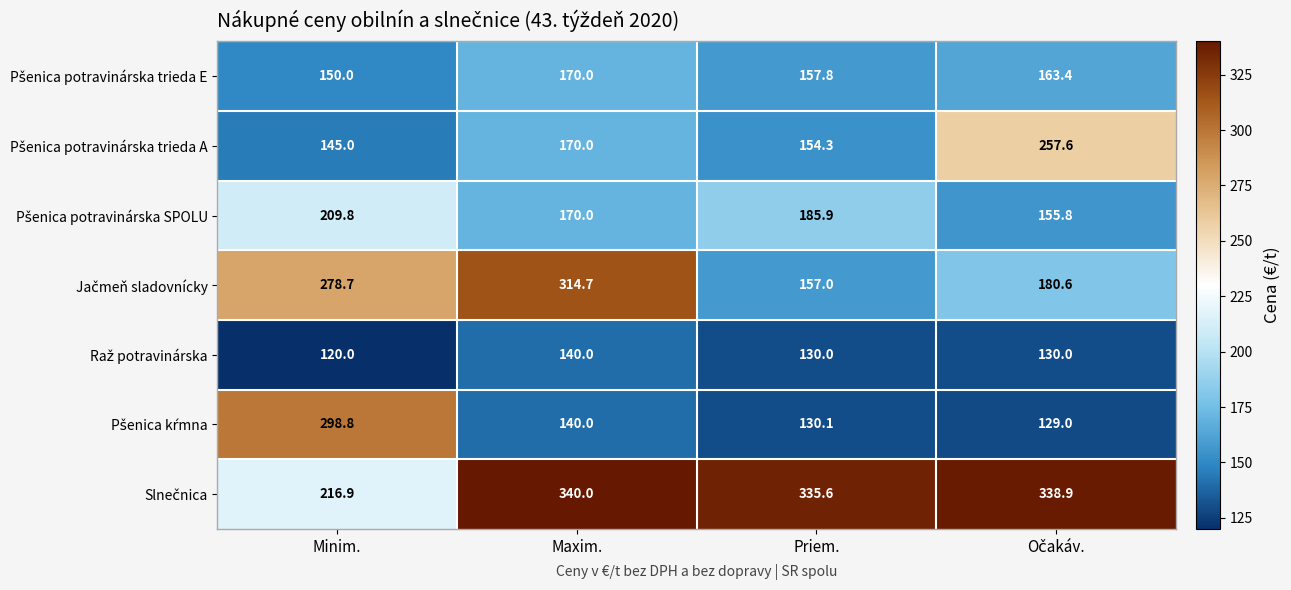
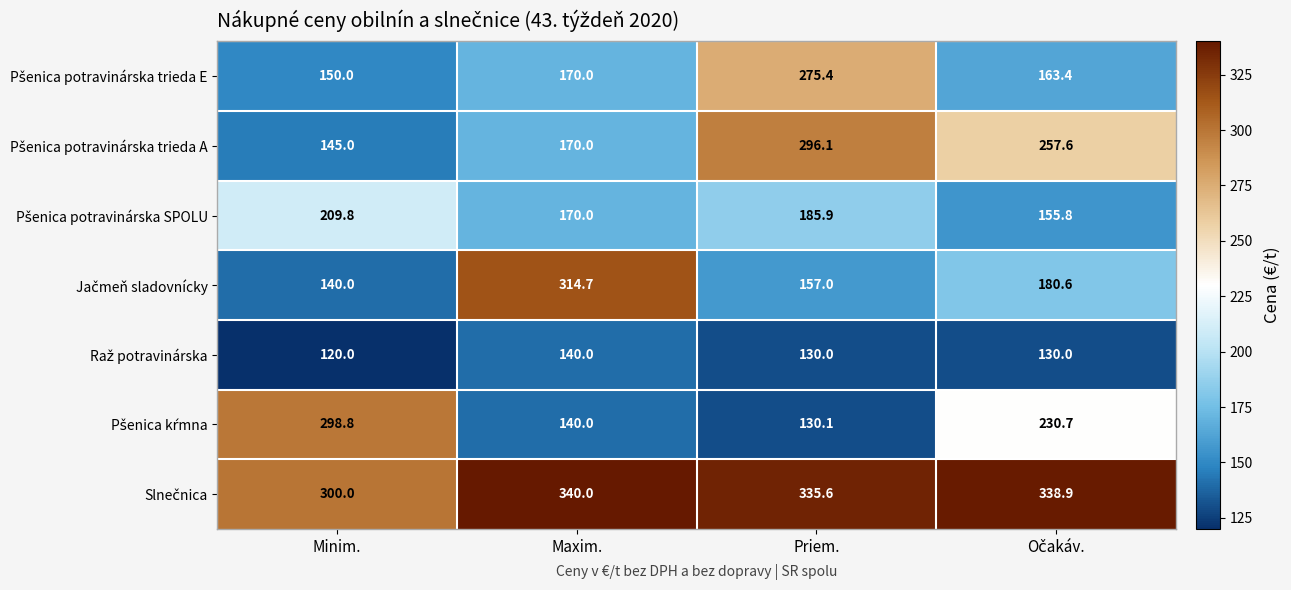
Pšenica potravinárska trieda E, Priem.: 157.8 -> 275.4
Pšenica potravinárska trieda A, Priem.: 154.3 -> 296.1
Jačmeň sladovnícky, Minim.: 278.7 -> 140.0
Pšenica kŕmna, Očakáv.: 129.0 -> 230.7
Slnečnica, Minim.: 216.9 -> 300.0
